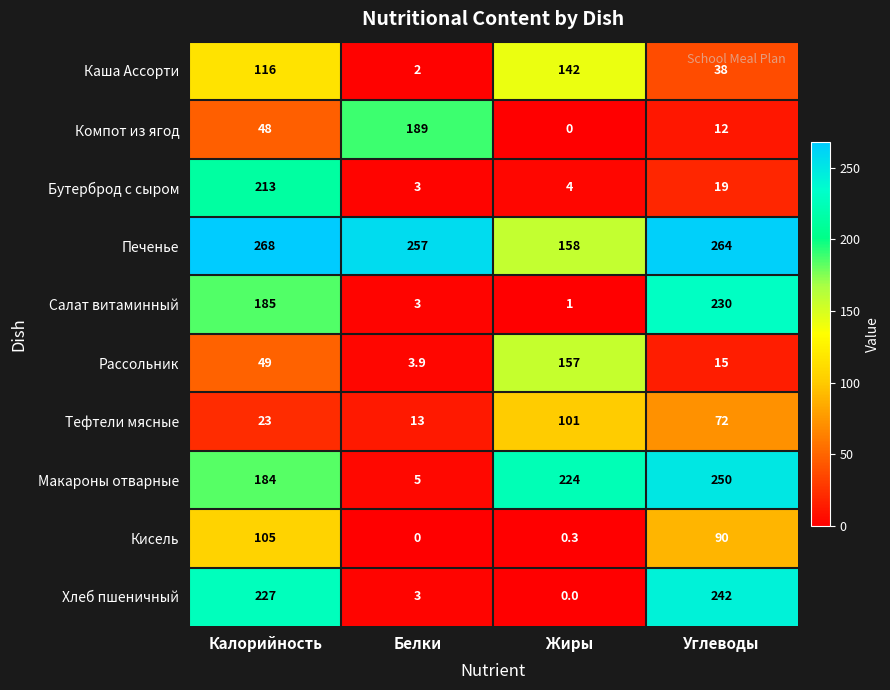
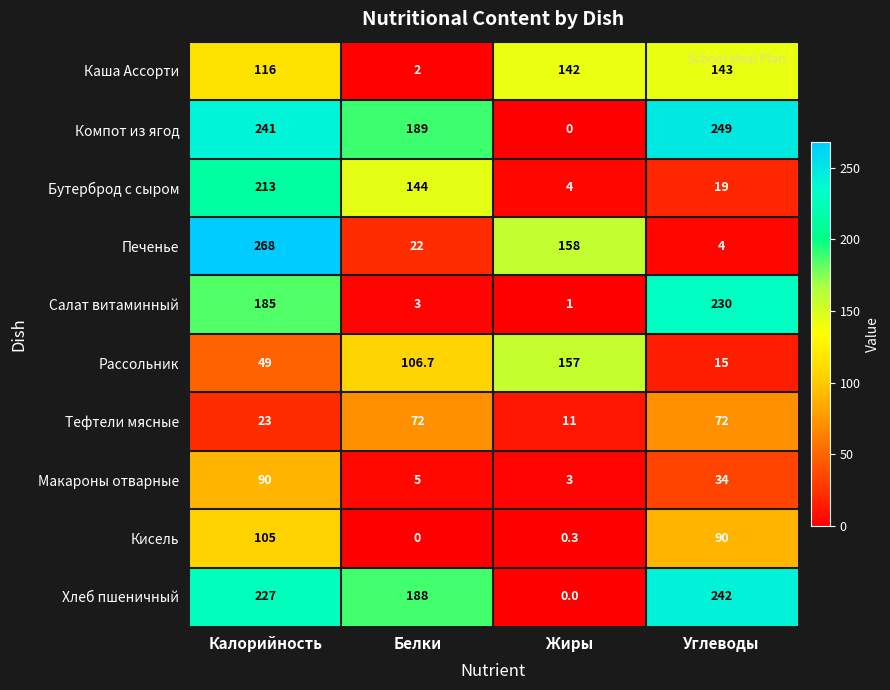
Каша Ассорти, Углеводы: 38 -> 143
Компот из ягод, Калорийность: 48 -> 241
Компот из ягод, Углеводы: 12 -> 249
Бутерброд с сыром, Белки: 3 -> 144
Печенье, Белки: 257 -> 22
Печенье, Углеводы: 264 -> 4
Рассольник, Белки: 3.9 -> 106.7
Тефтели мясные, Белки: 13 -> 72
Тефтели мясные, Жиры: 101 -> 11
Макароны отварные, Калорийность: 184 -> 90
Макароны отварные, Жиры: 224 -> 3
Макароны отварные, Углеводы: 250 -> 34
Хлеб пшеничный, Белки: 3 -> 188
